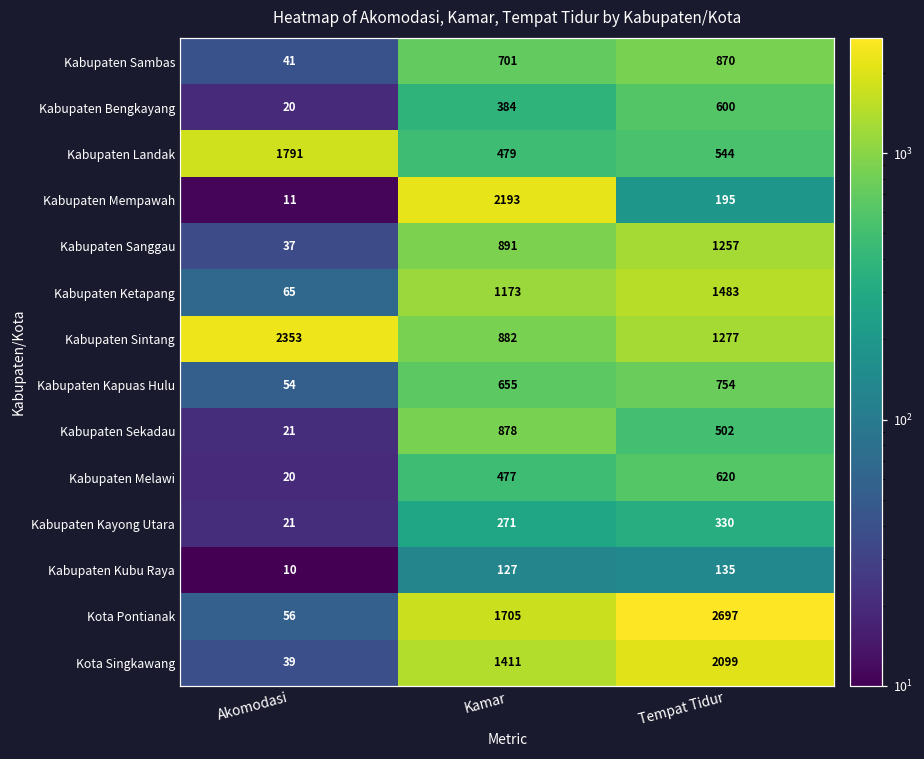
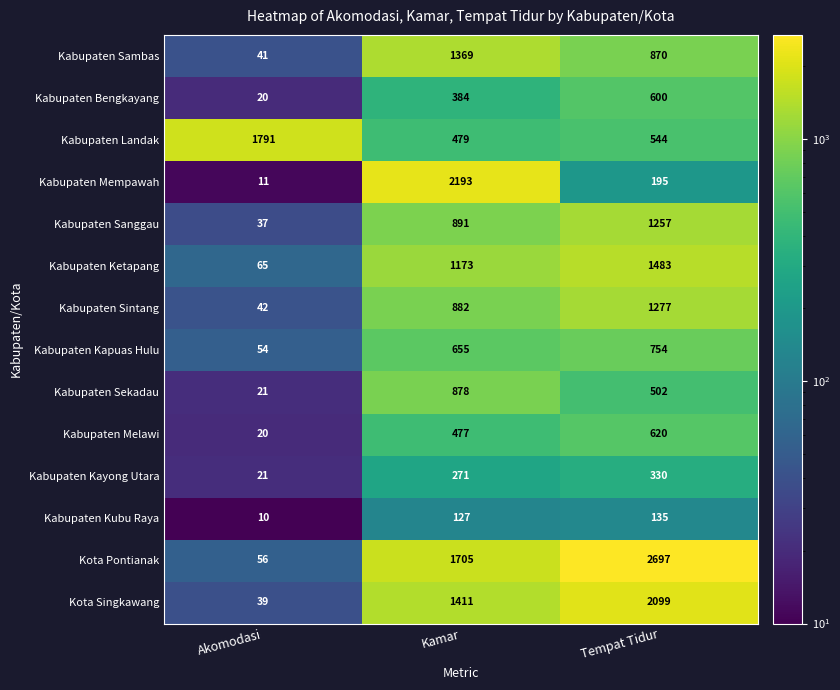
Kabupaten Sambas, Kamar: 701 -> 1369
Kabupaten Sintang, Akomodasi: 2353 -> 42
